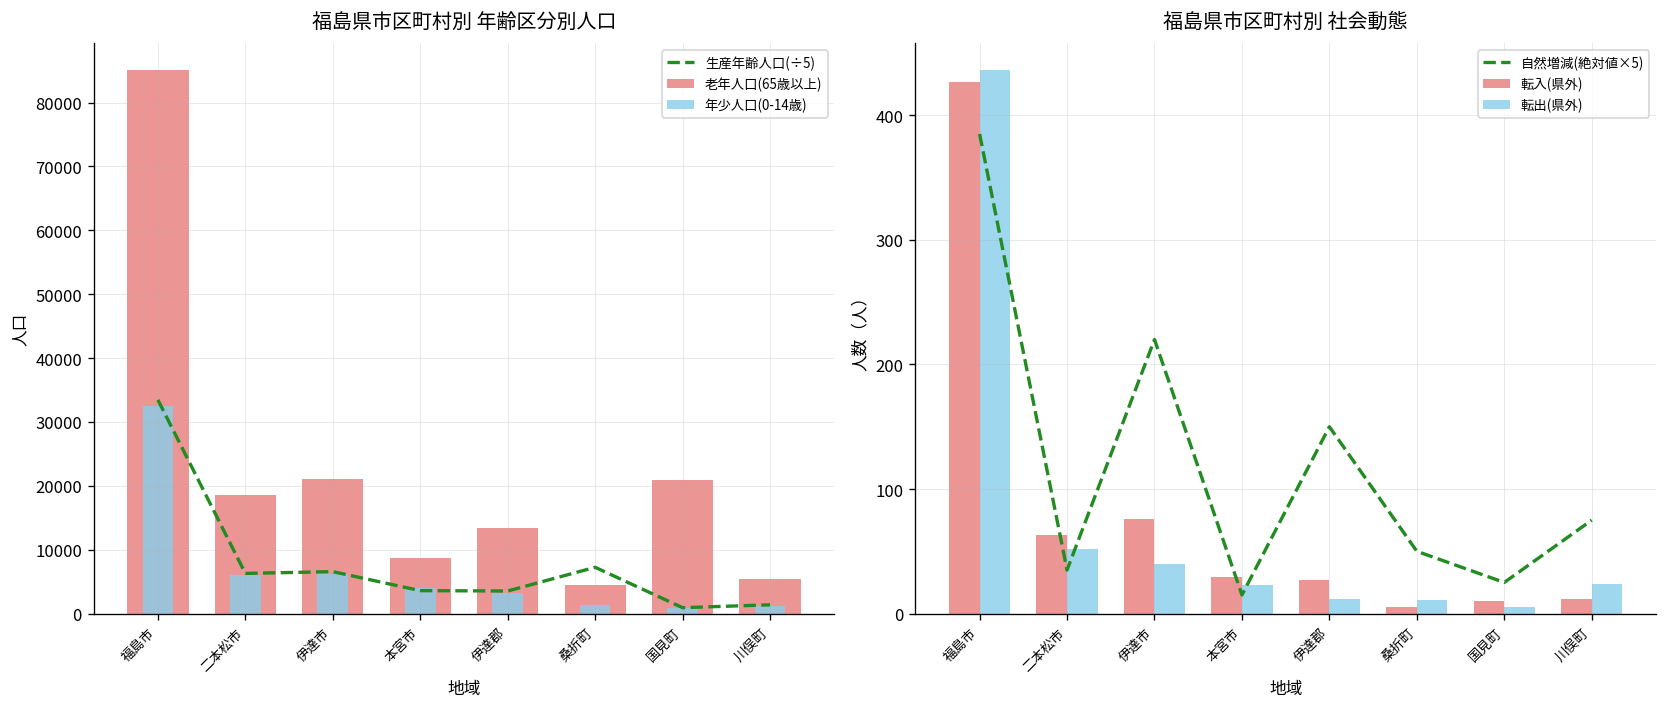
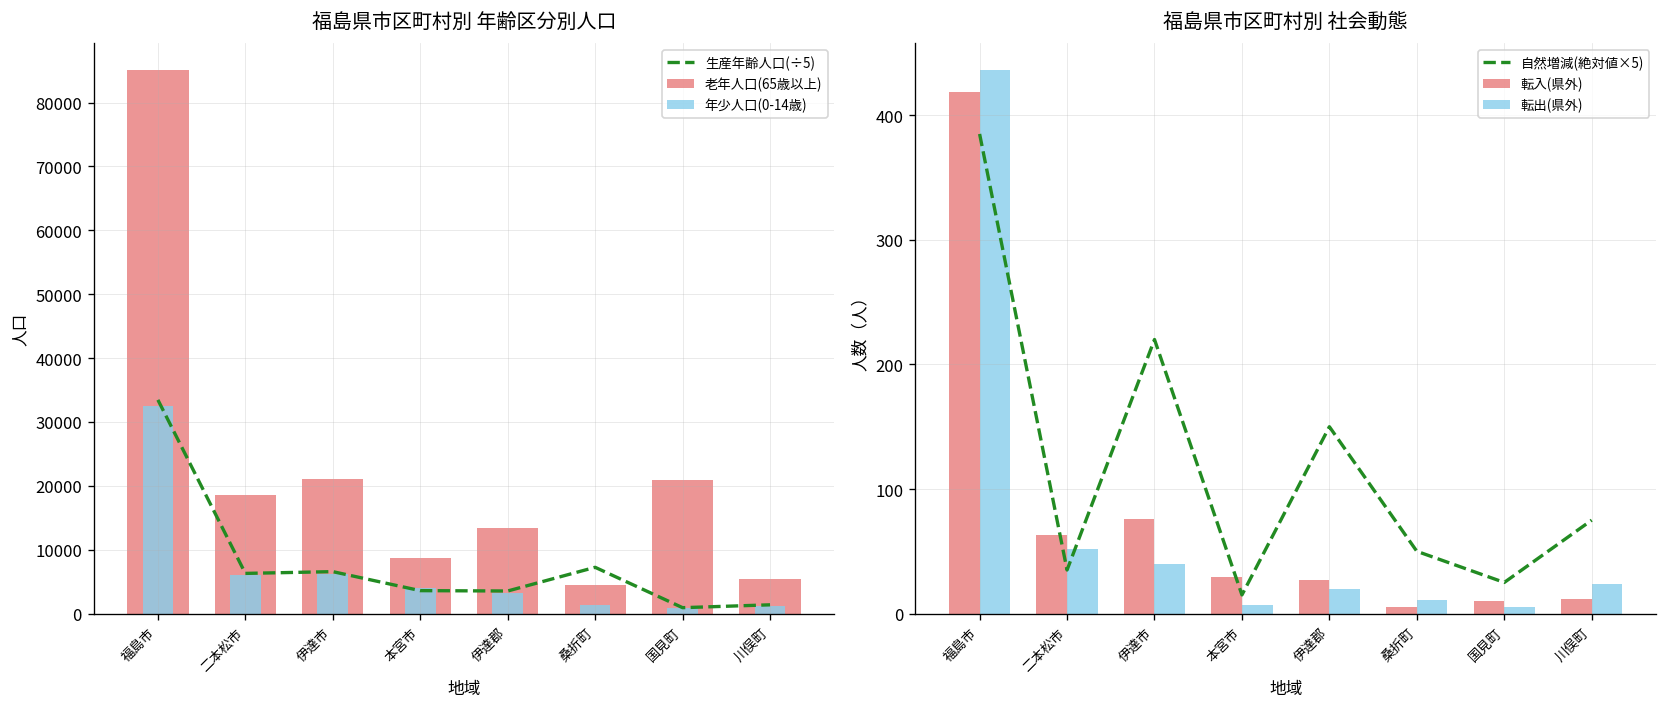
福島県市区町村別 社会動態, 転入(県外), 福島市: 427 -> 419
福島県市区町村別 社会動態, 転出(県外), 本宮市: 23 -> 7
福島県市区町村別 社会動態, 転出(県外), 伊達郡: 12 -> 20
